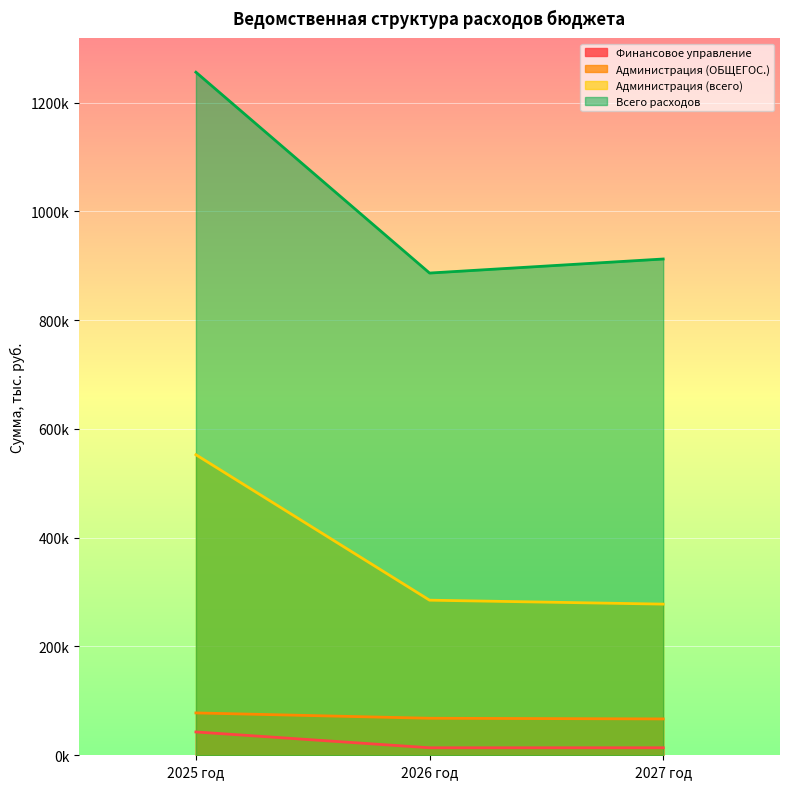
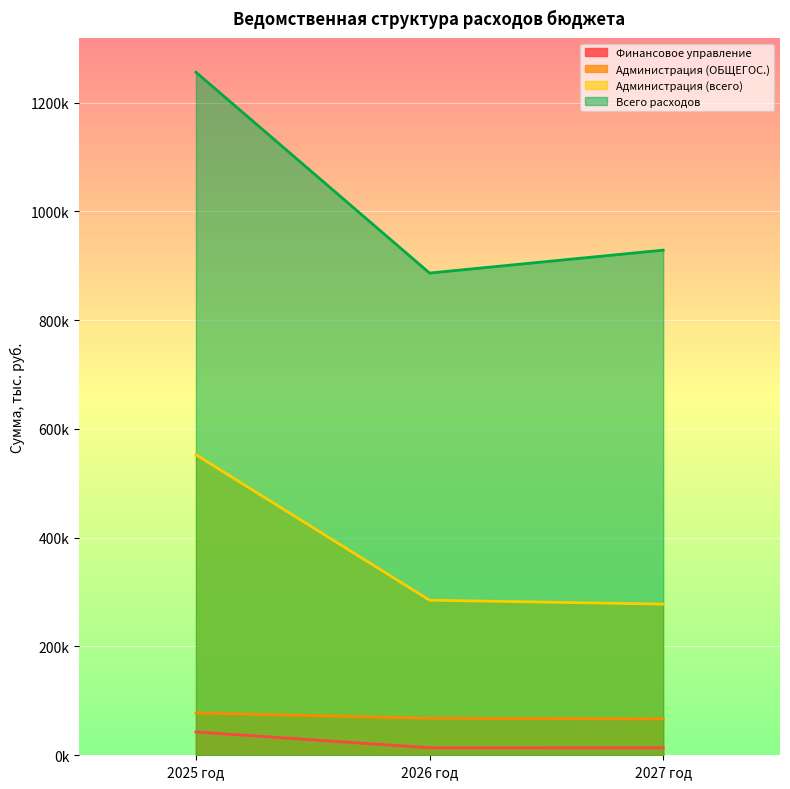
Всего расходов, 2027 год: 910000 -> 930000
